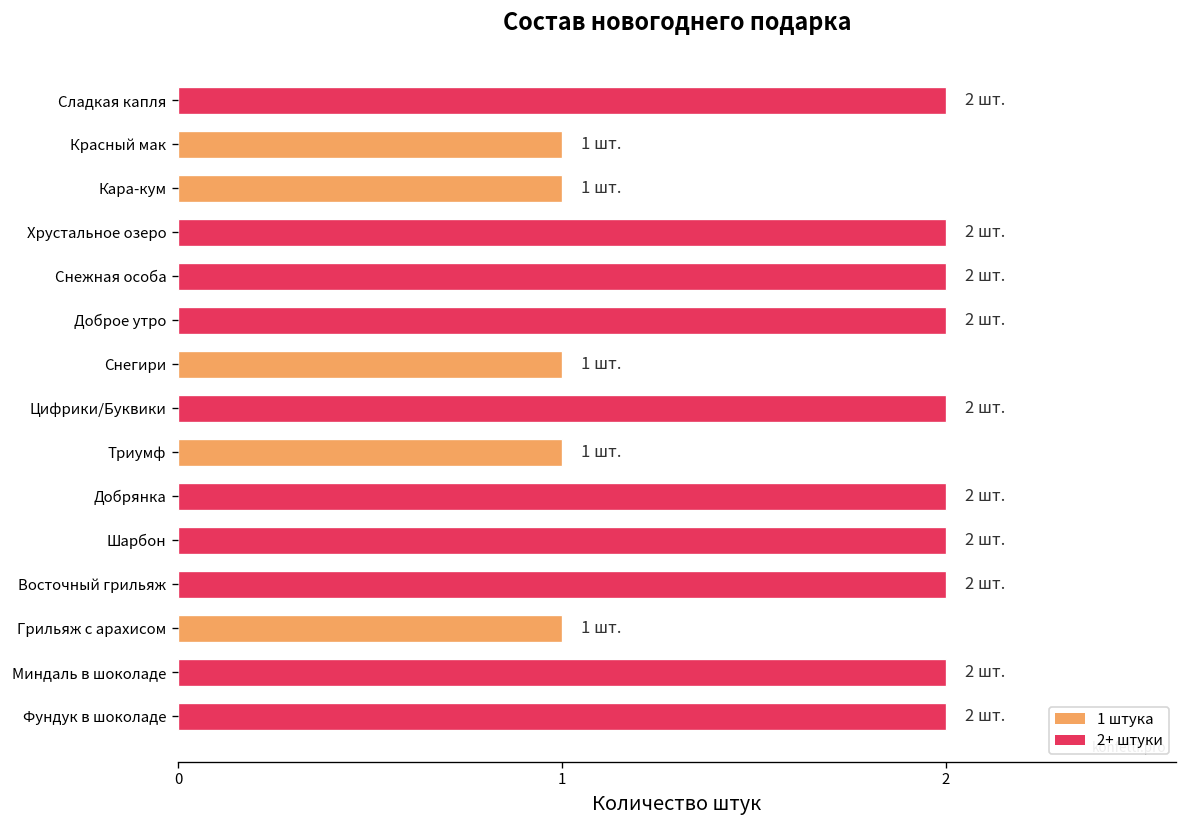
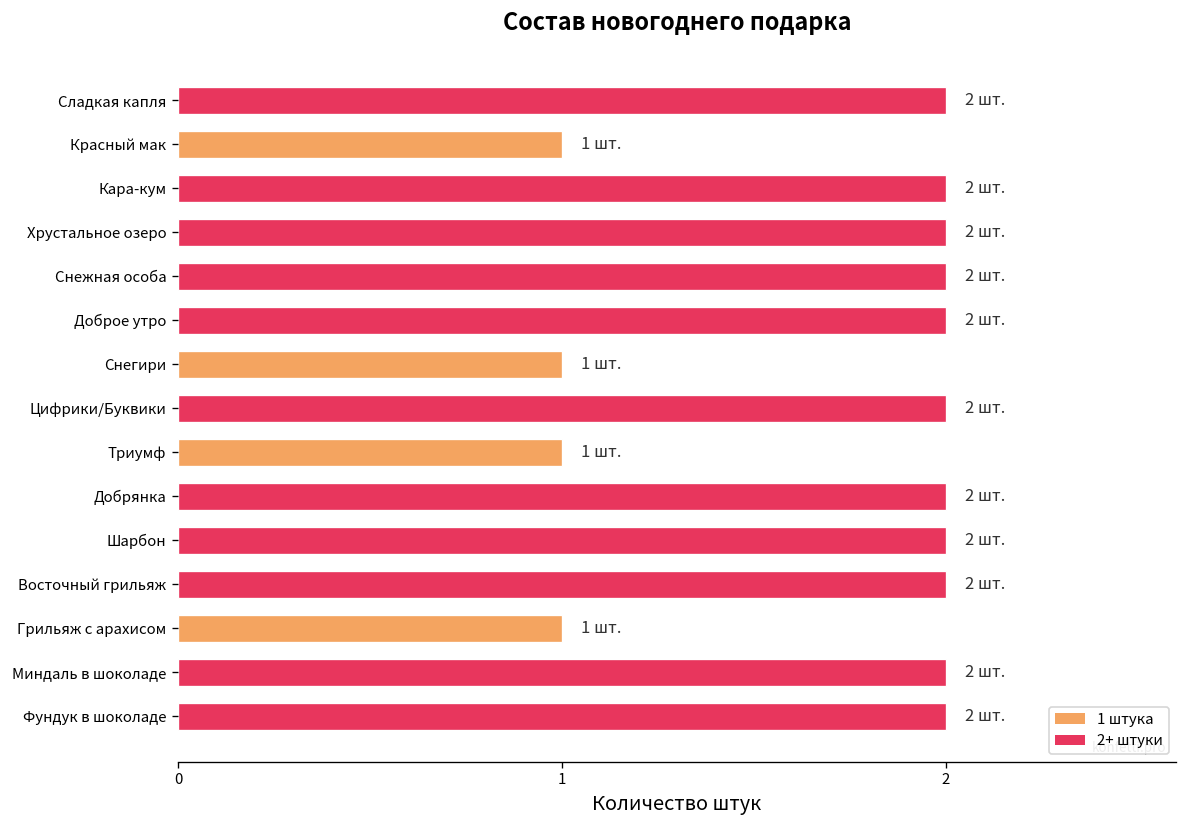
Кара-кум: 1 -> 2
